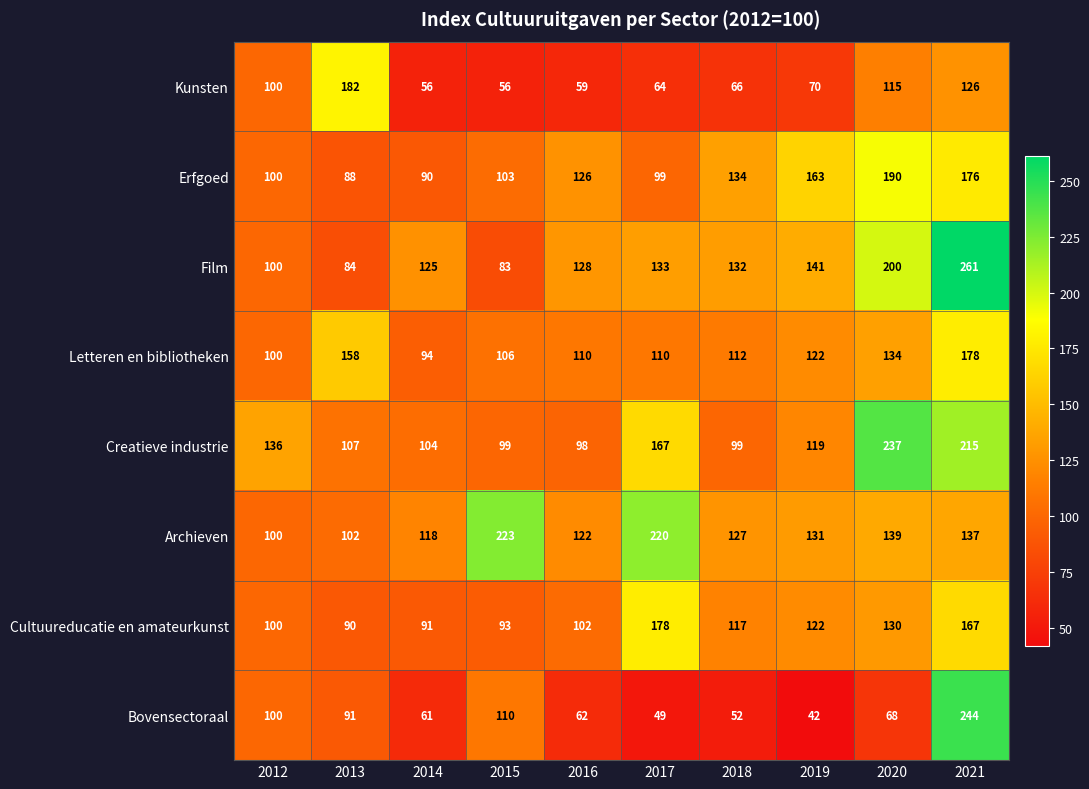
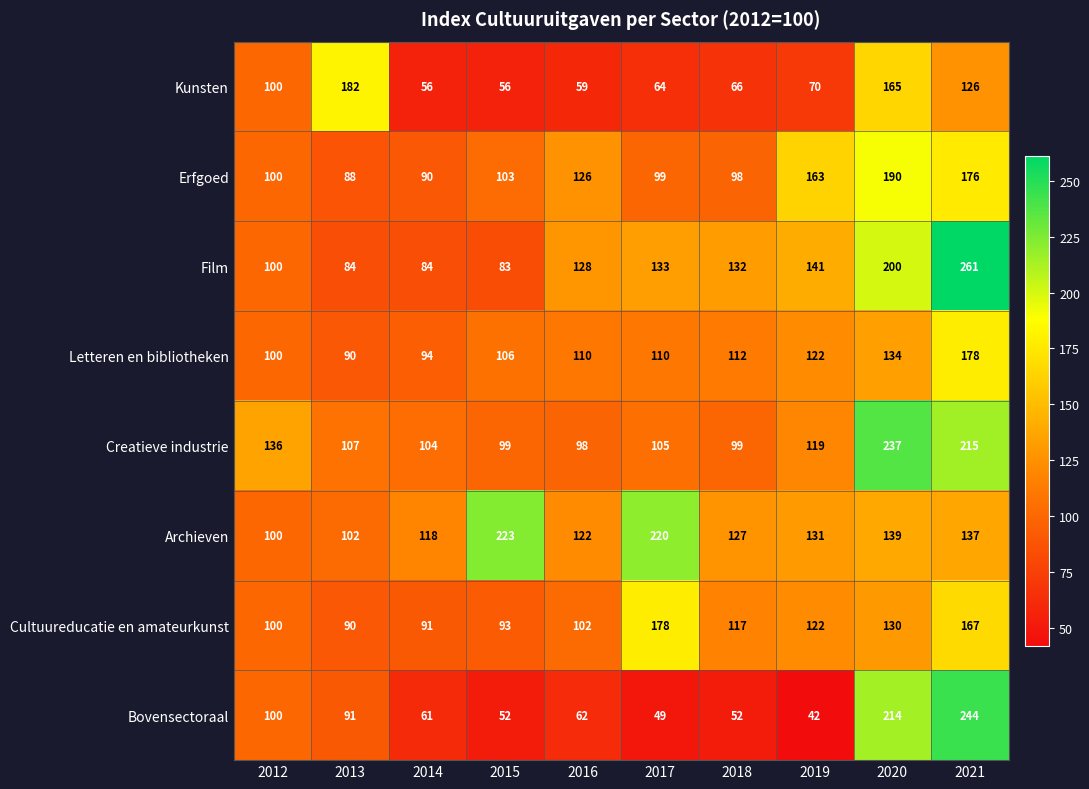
Kunsten, 2020: 115 -> 165
Erfgoed, 2018: 134 -> 98
Film, 2014: 125 -> 84
Letteren en bibliotheken, 2013: 158 -> 90
Creatieve industrie, 2017: 167 -> 105
Bovensectoraal, 2015: 110 -> 52
Bovensectoraal, 2020: 68 -> 214
